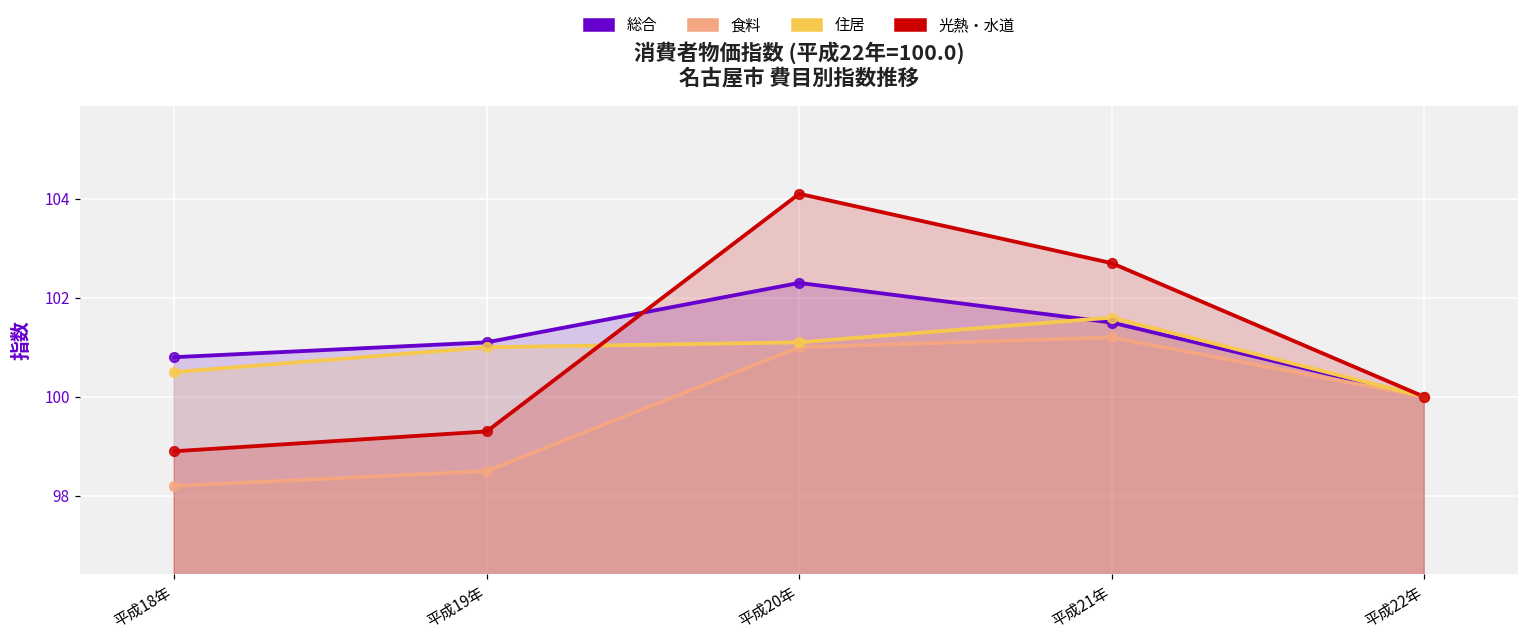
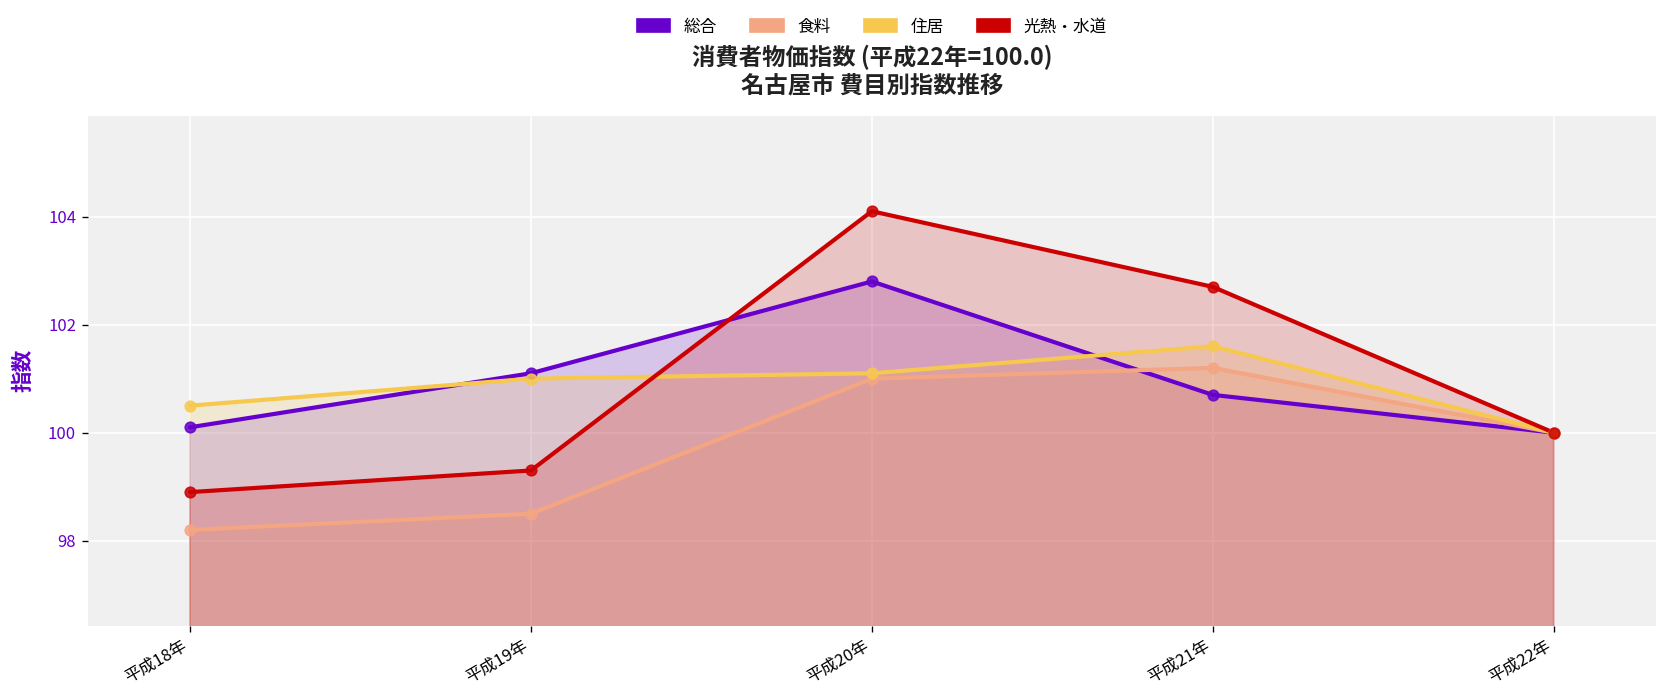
総合, 平成18年: 100.8 -> 100.1
総合, 平成20年: 102.3 -> 102.8
総合, 平成21年: 101.5 -> 100.7
